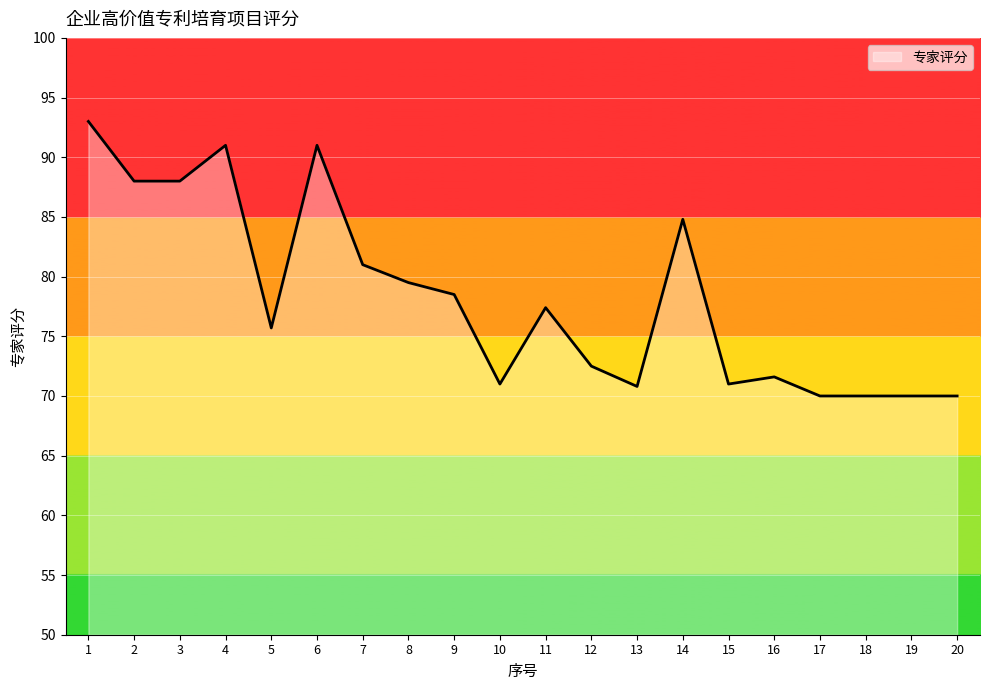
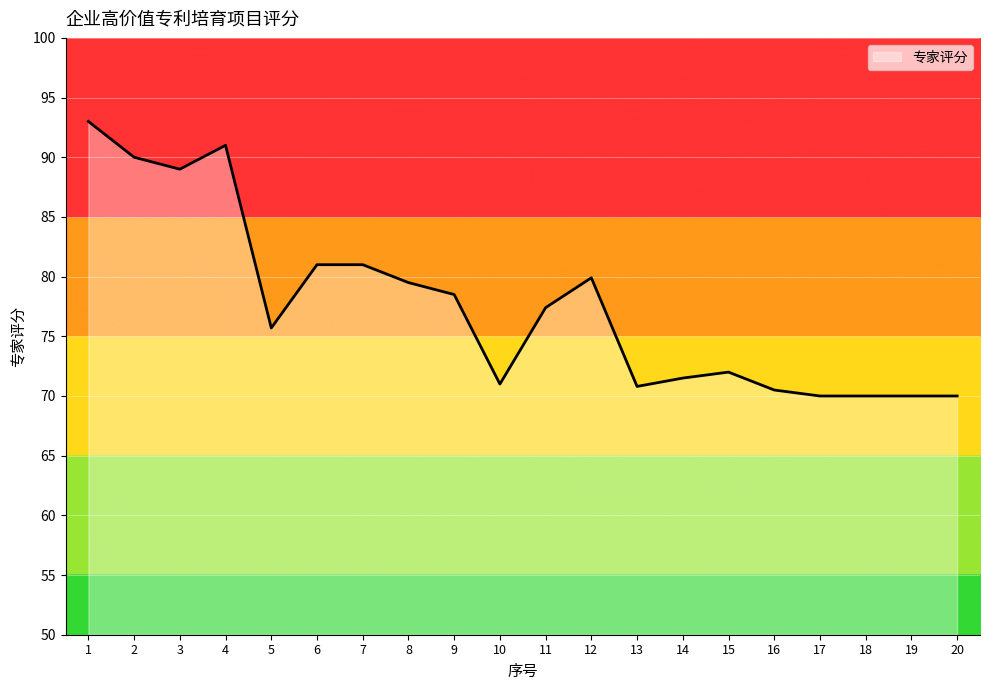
2: 88 -> 90
3: 88 -> 89
6: 91 -> 81
12: 72.5 -> 79.9
14: 84.8 -> 71.5
15: 71 -> 72
16: 71.6 -> 70.5
